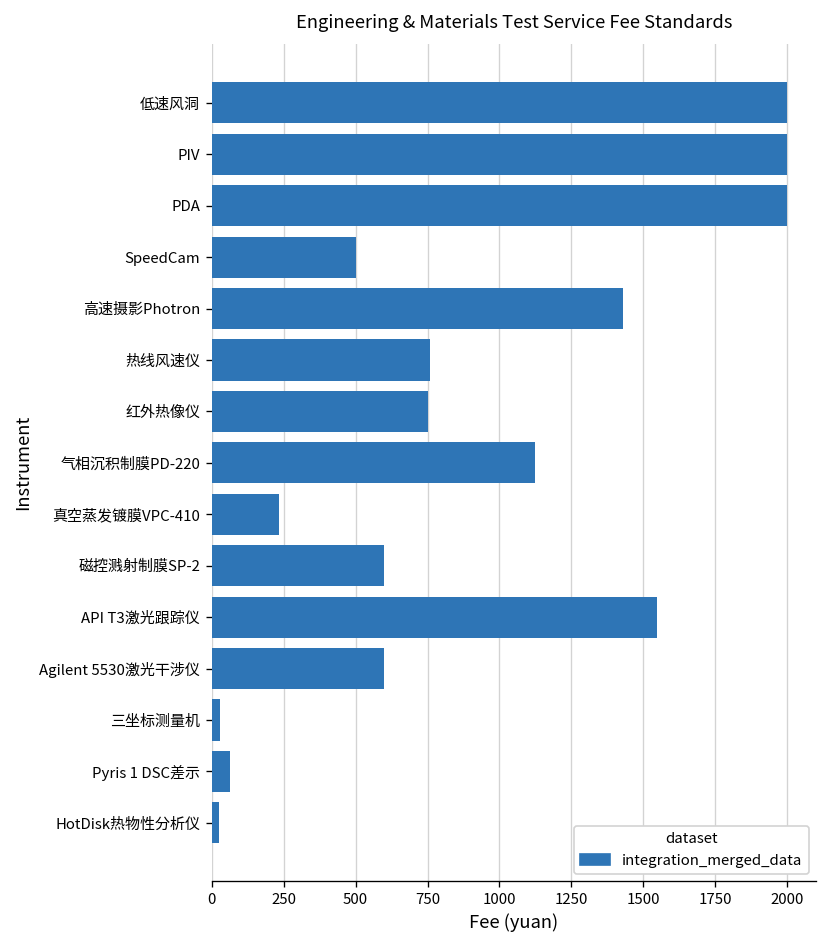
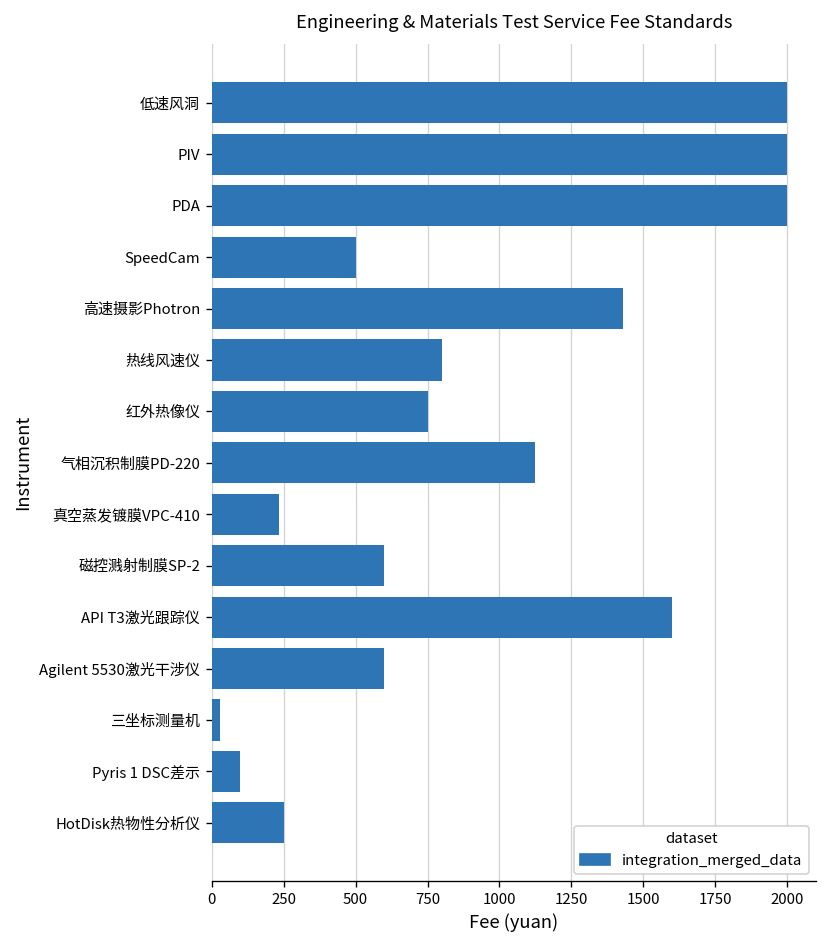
热线风速仪: 760 -> 800
API T3激光跟踪仪: 1550 -> 1600
Pyris 1 DSC差示: 60 -> 100
HotDisk热物性分析仪: 30 -> 250
